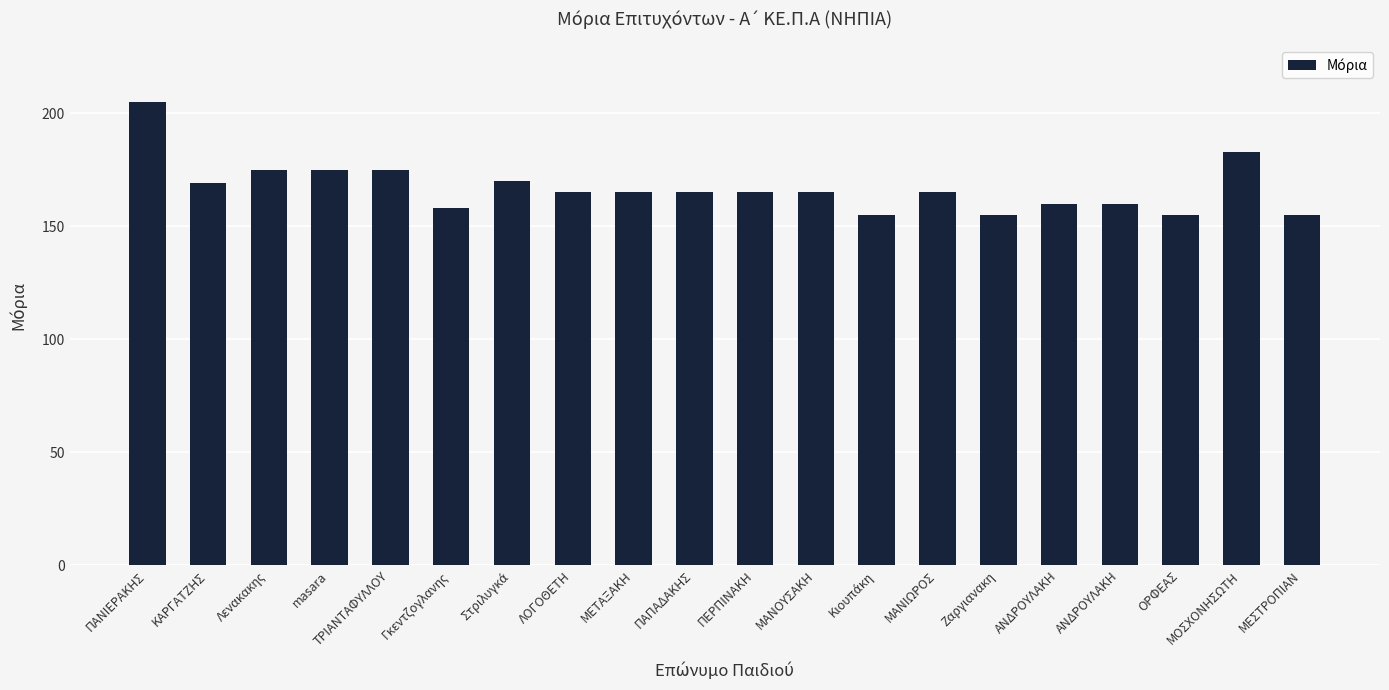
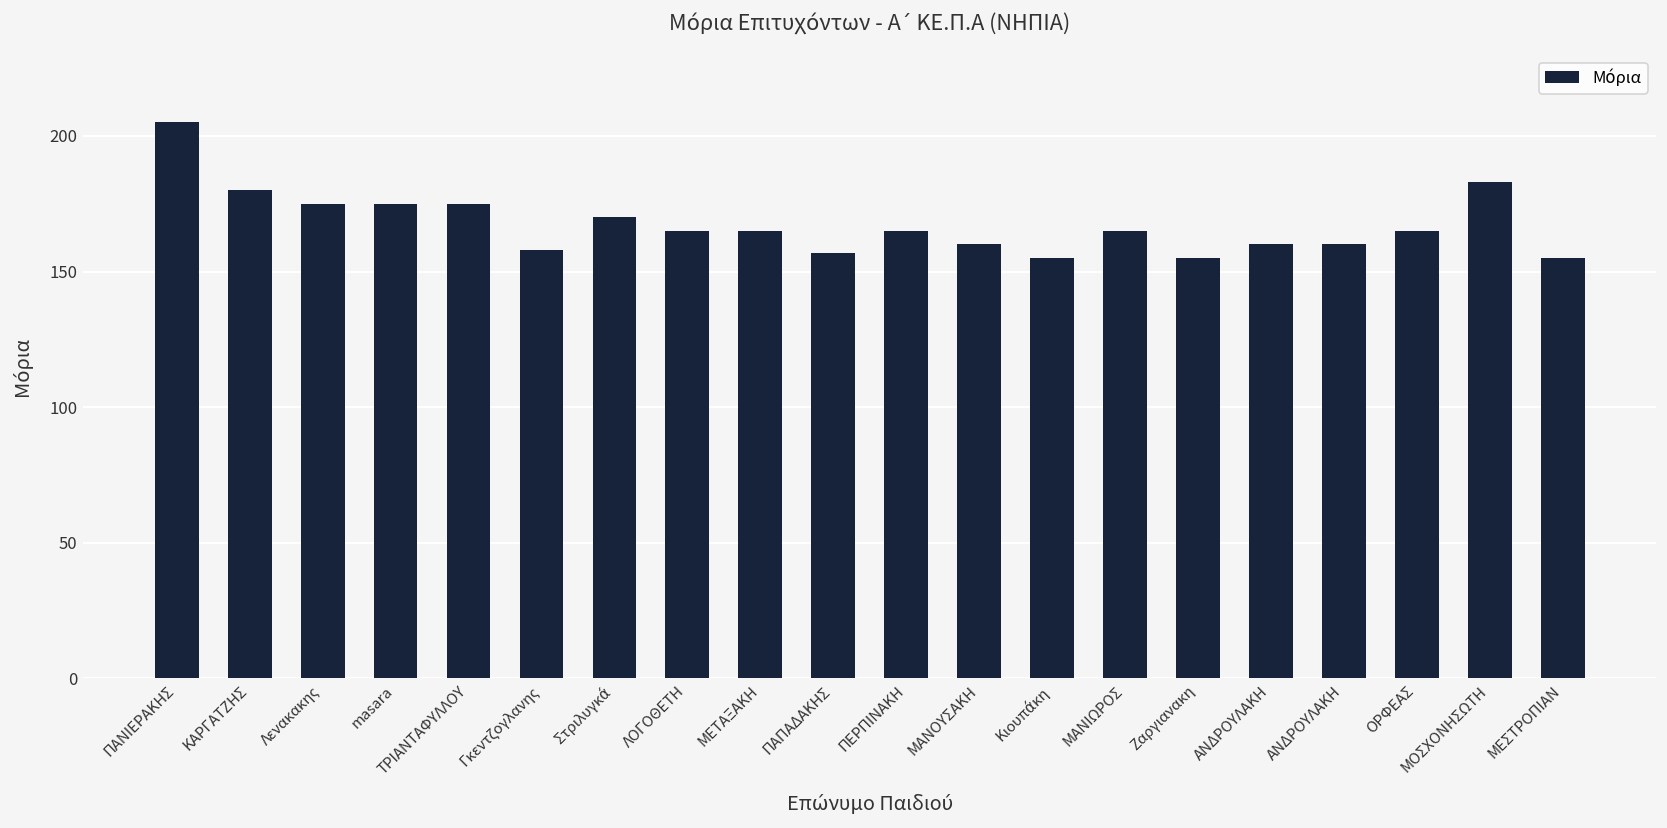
ΚΑΡΓΑΤΖΗΣ: 169 -> 180
ΠΑΠΑΔΑΚΗΣ: 165 -> 157
ΜΑΝΟΥΣΑΚΗ: 165 -> 160
ΟΡΦΕΑΣ: 155 -> 165
